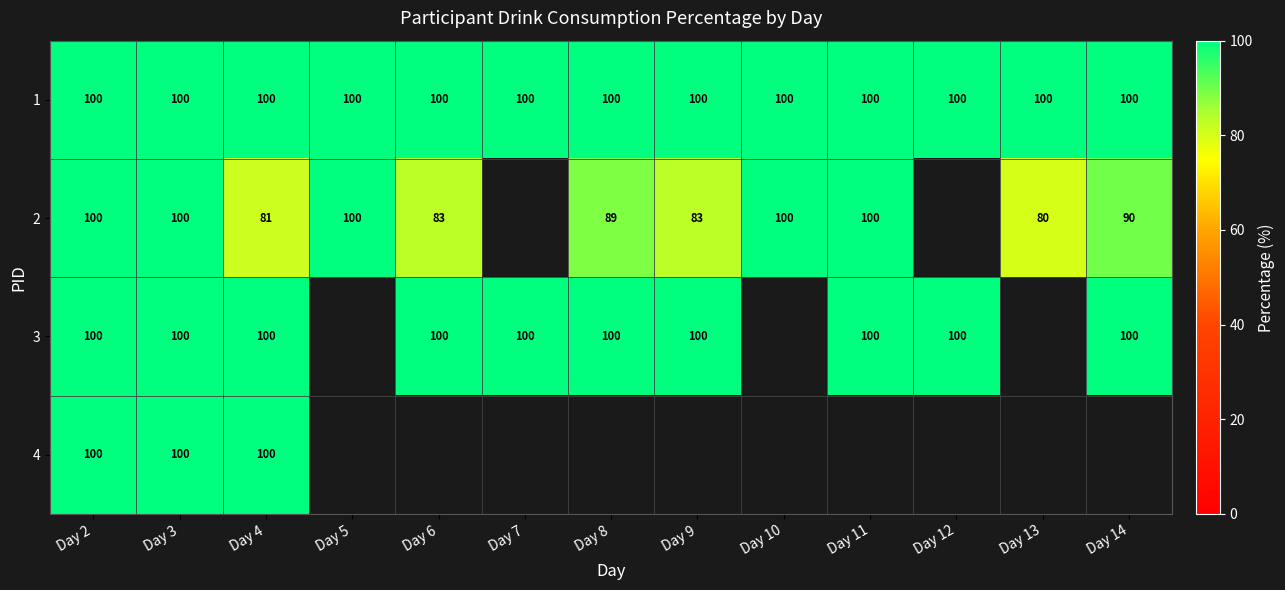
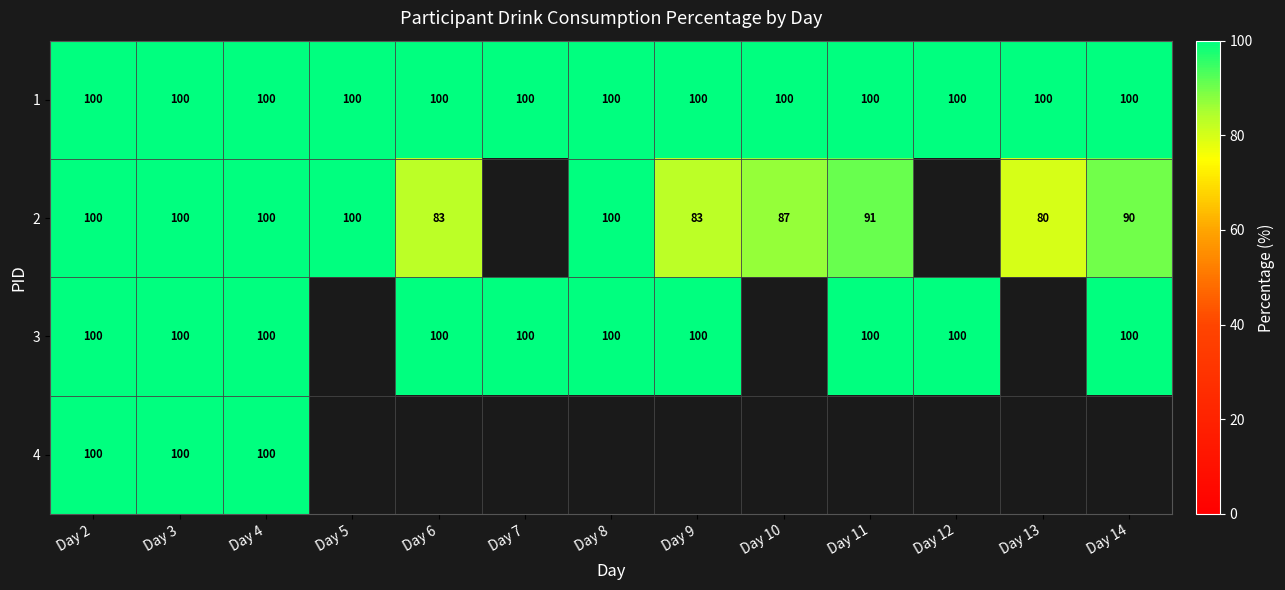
2, Day 4: 81 -> 100
2, Day 8: 89 -> 100
2, Day 10: 100 -> 87
2, Day 11: 100 -> 91
